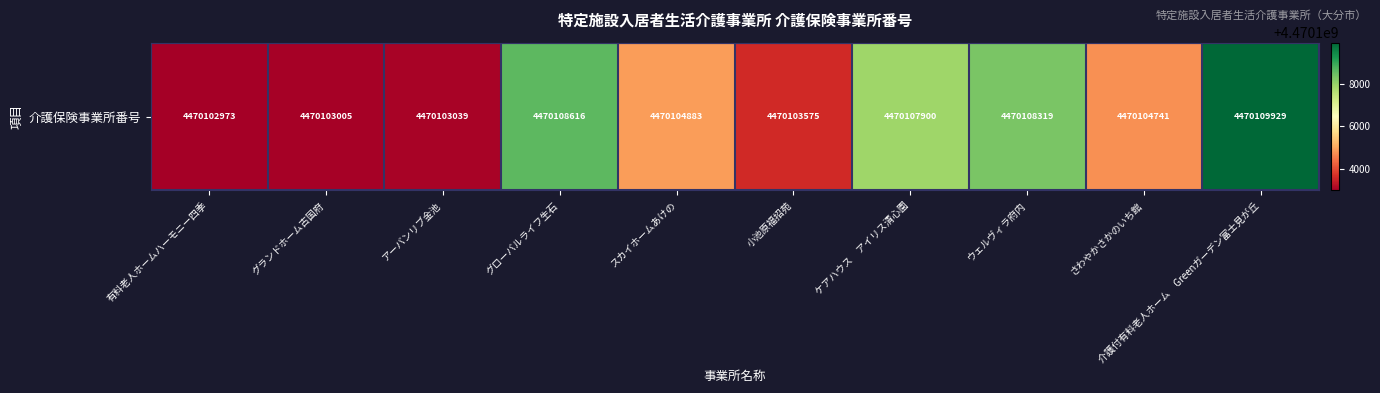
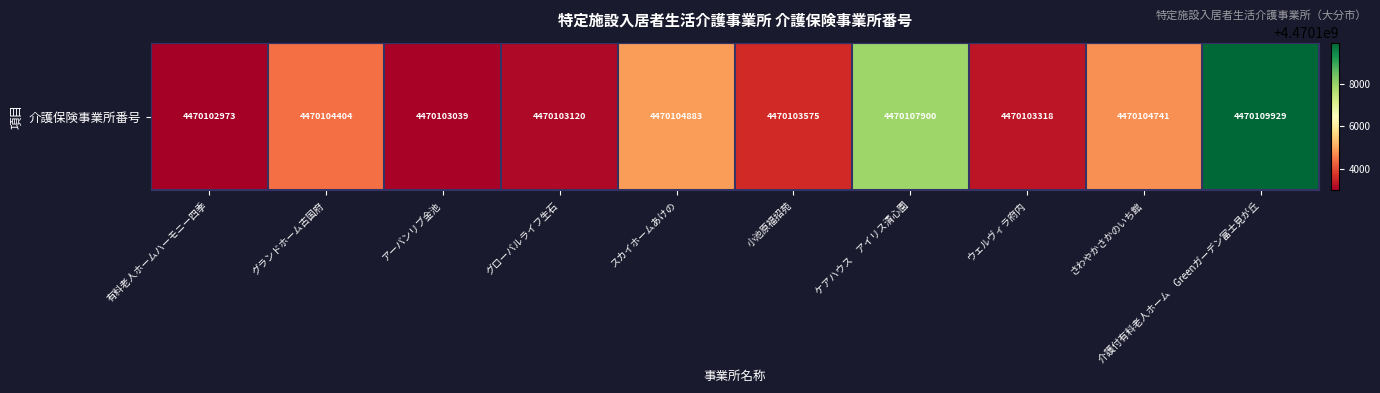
介護保険事業所番号, グランドホーム古国府: 4470103005 -> 4470104404
介護保険事業所番号, グローバルライフ生石: 4470108616 -> 4470103120
介護保険事業所番号, ウェルヴィラ府内: 4470108319 -> 4470103318
